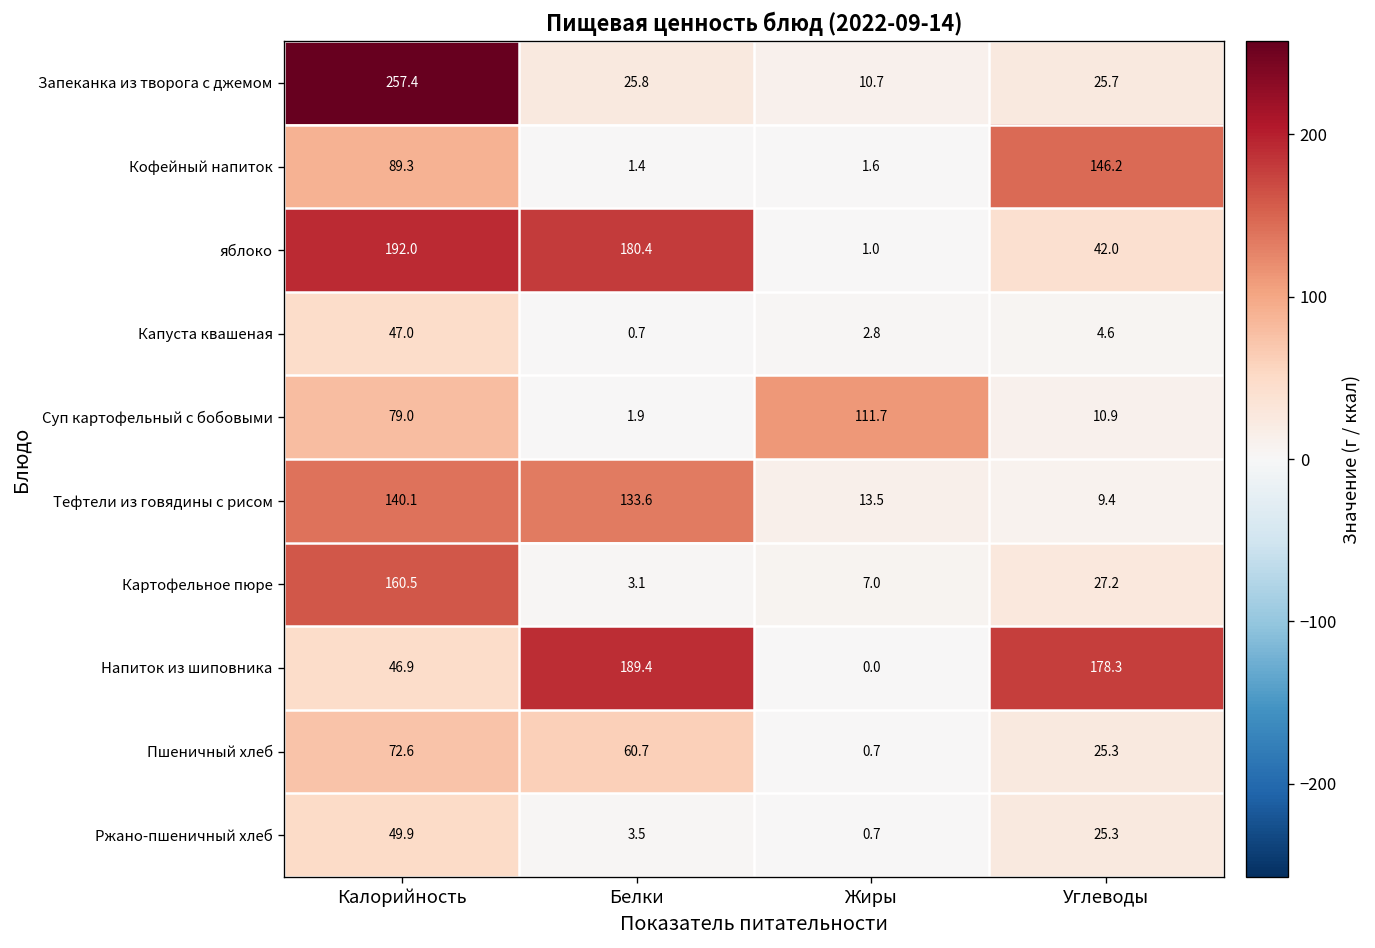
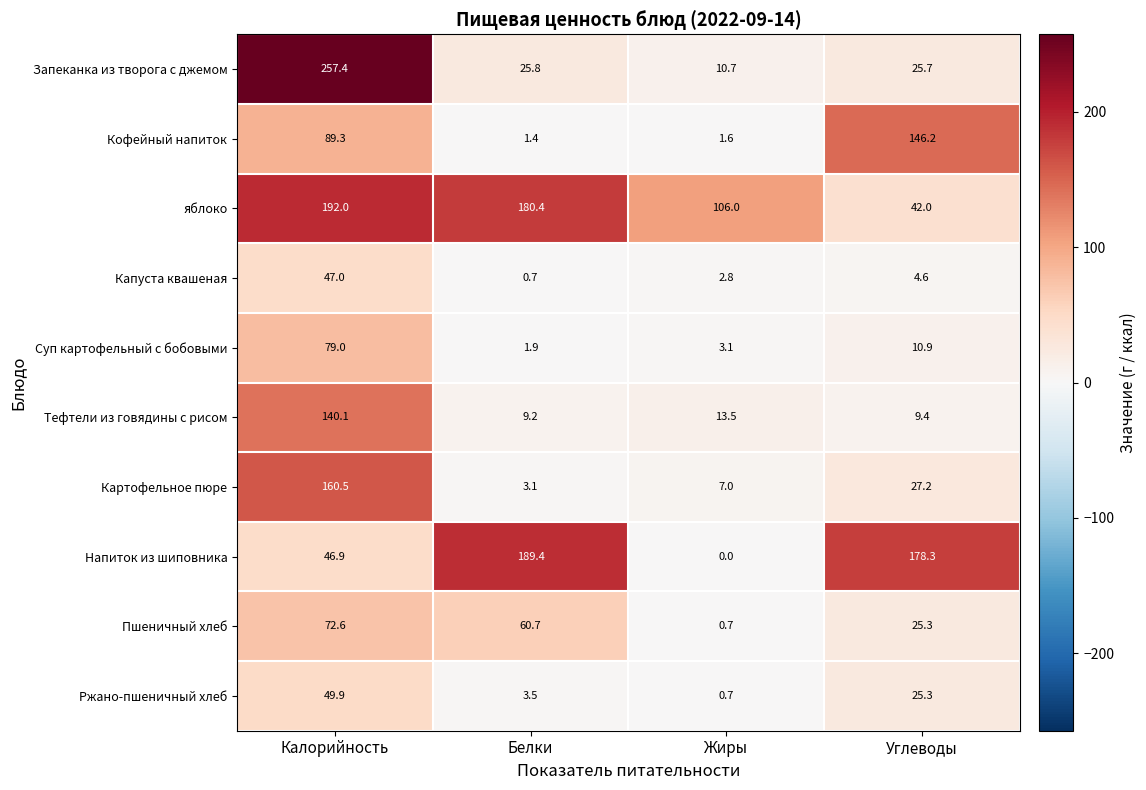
яблоко, Жиры: 1.0 -> 106.0
Суп картофельный с бобовыми, Жиры: 111.7 -> 3.1
Тефтели из говядины с рисом, Белки: 133.6 -> 9.2
